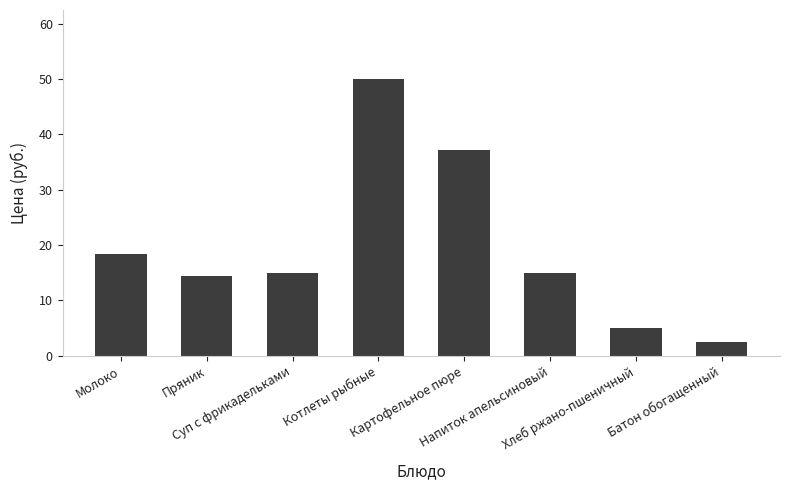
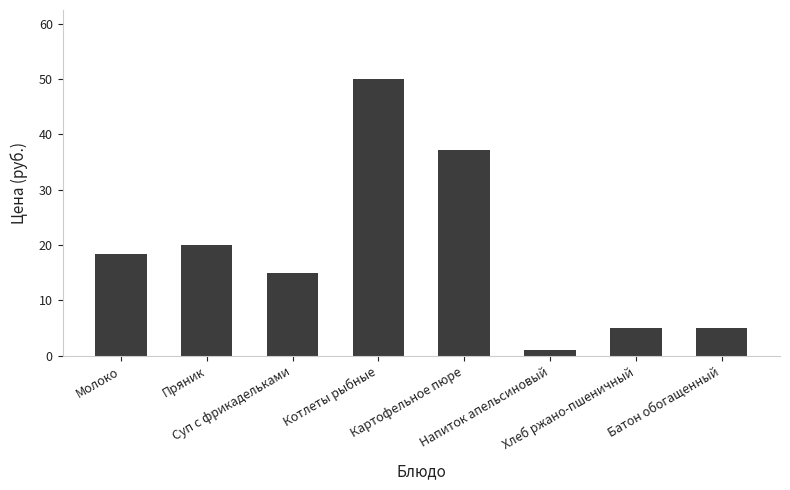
Пряник: 14 -> 20
Напиток апельсиновый: 15 -> 1
Батон обогащенный: 2 -> 5
